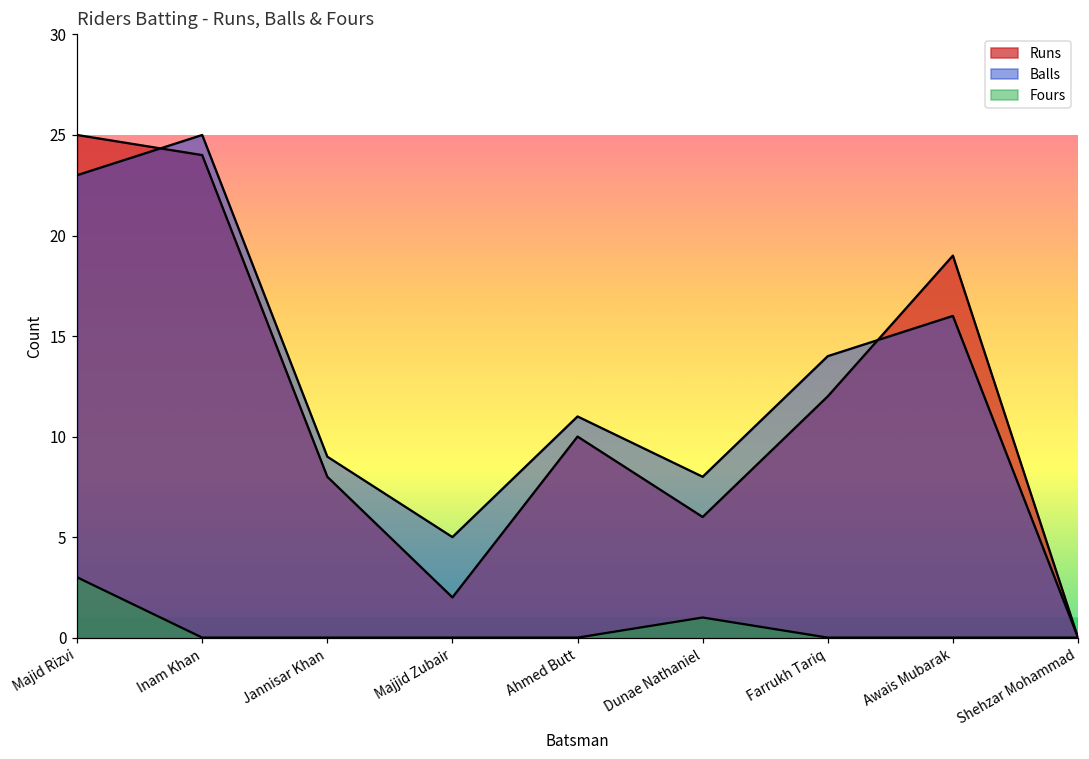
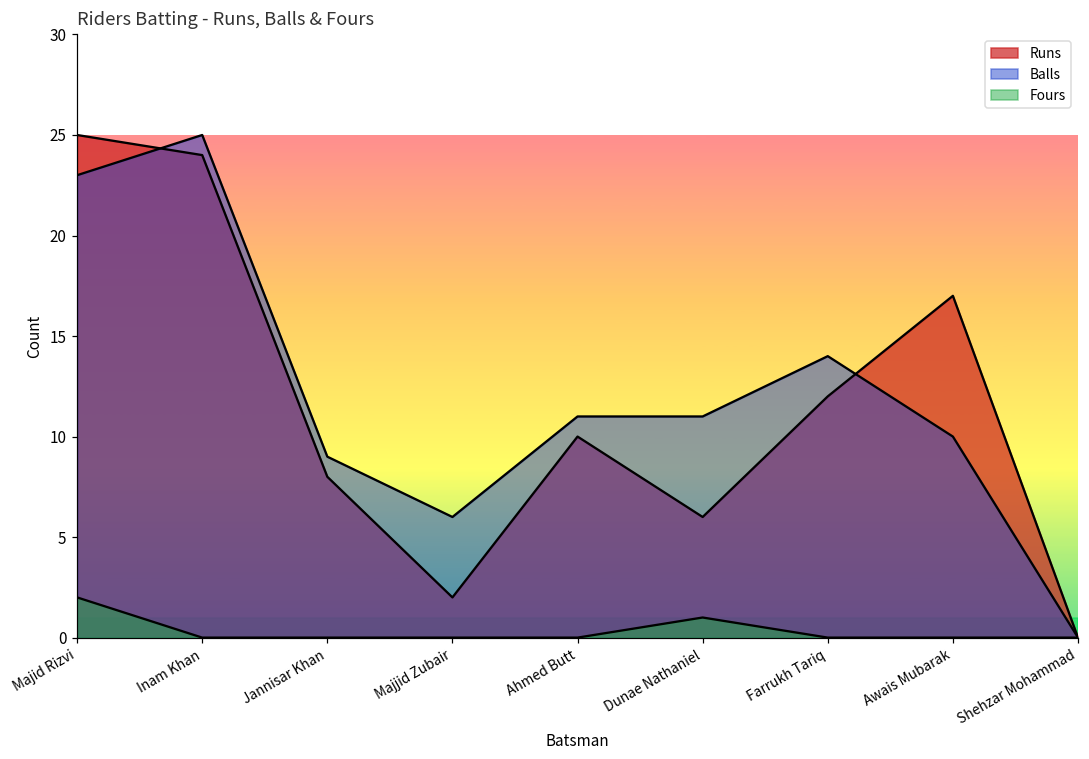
Fours, Majid Rizvi: 3 -> 2
Balls, Majjid Zubair: 5 -> 6
Balls, Dunae Nathaniel: 8 -> 11
Runs, Awais Mubarak: 19 -> 17
Balls, Awais Mubarak: 16 -> 10
